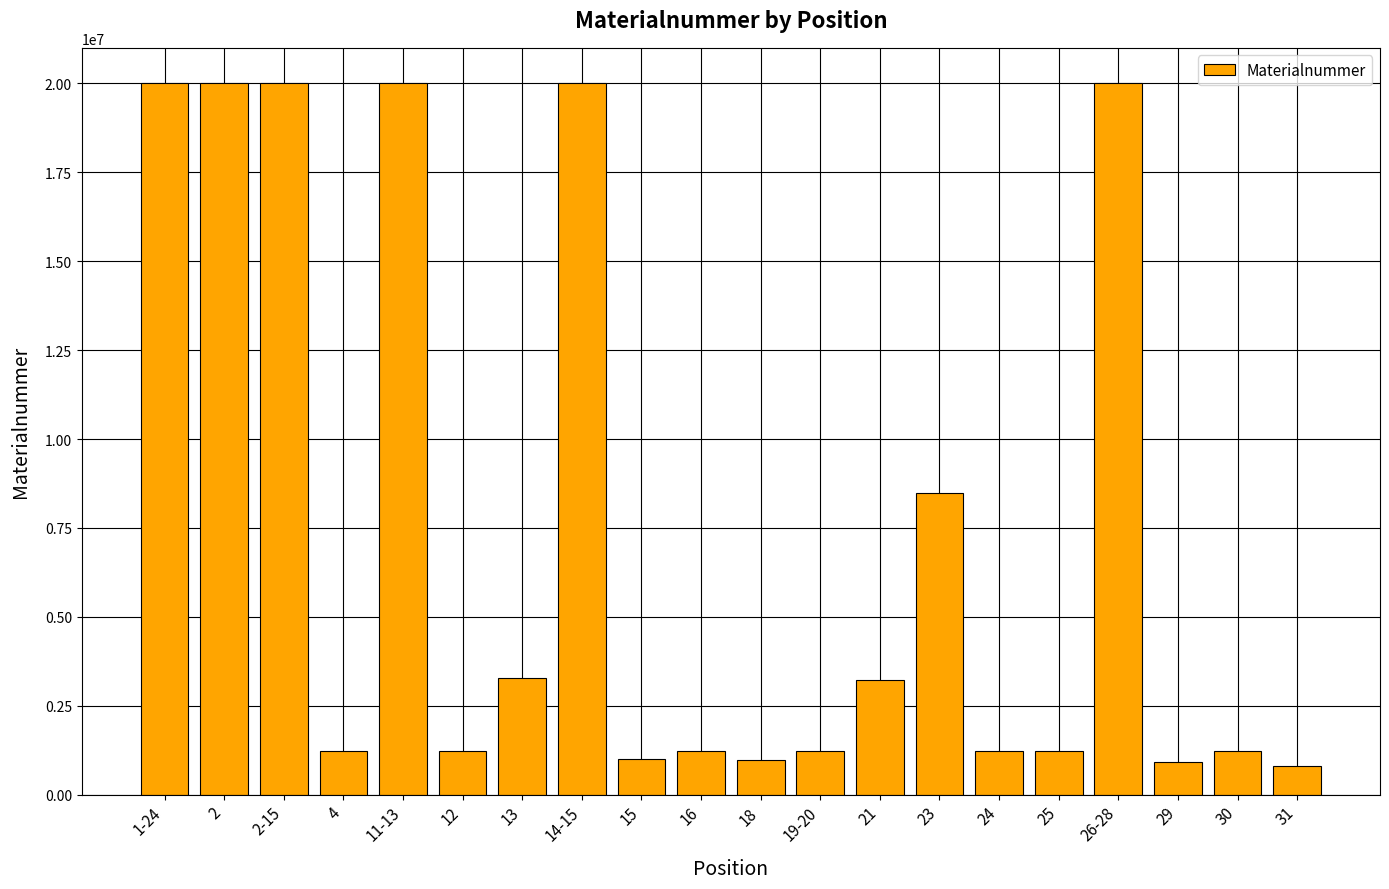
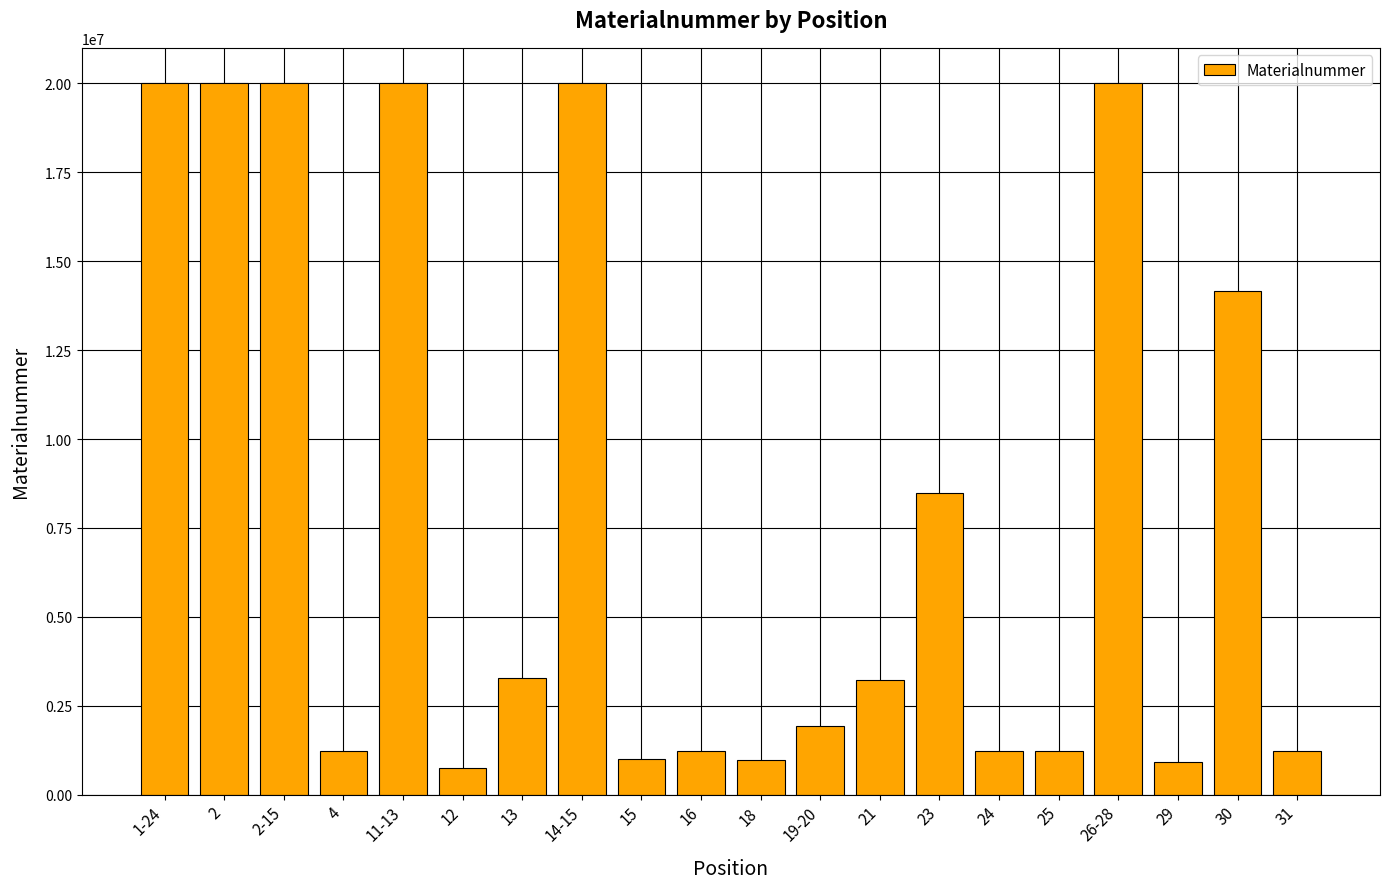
12: 1200000 -> 700000
19-20: 1200000 -> 1900000
30: 1200000 -> 14200000
31: 800000 -> 1200000
